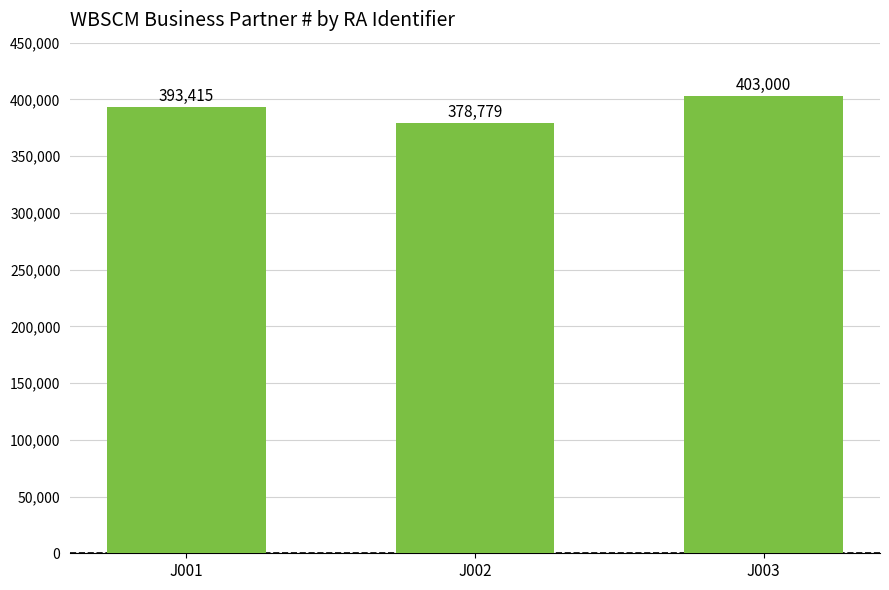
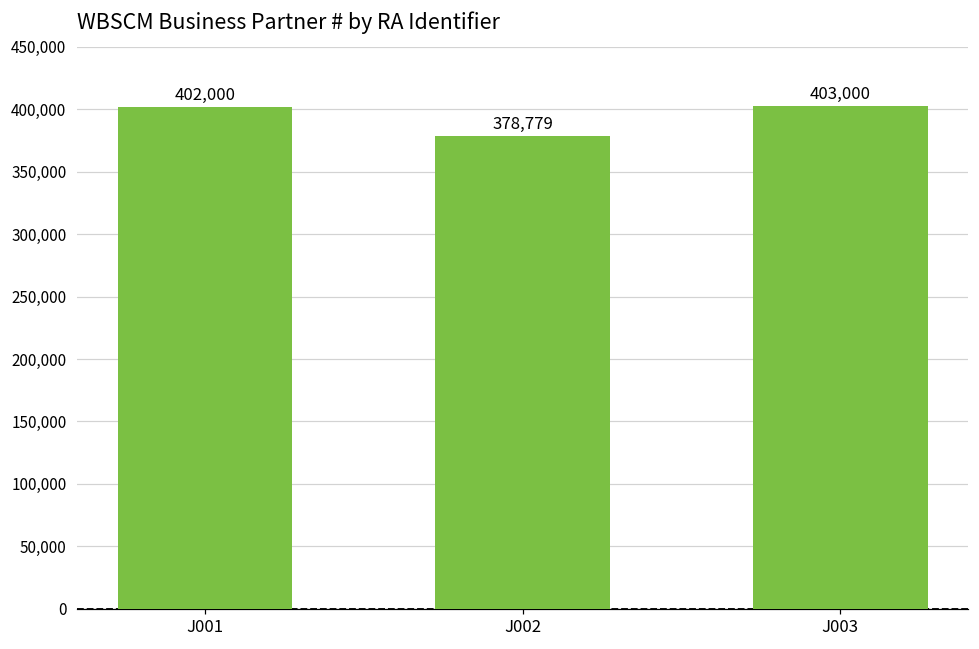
J001: 393,415 -> 402,000
